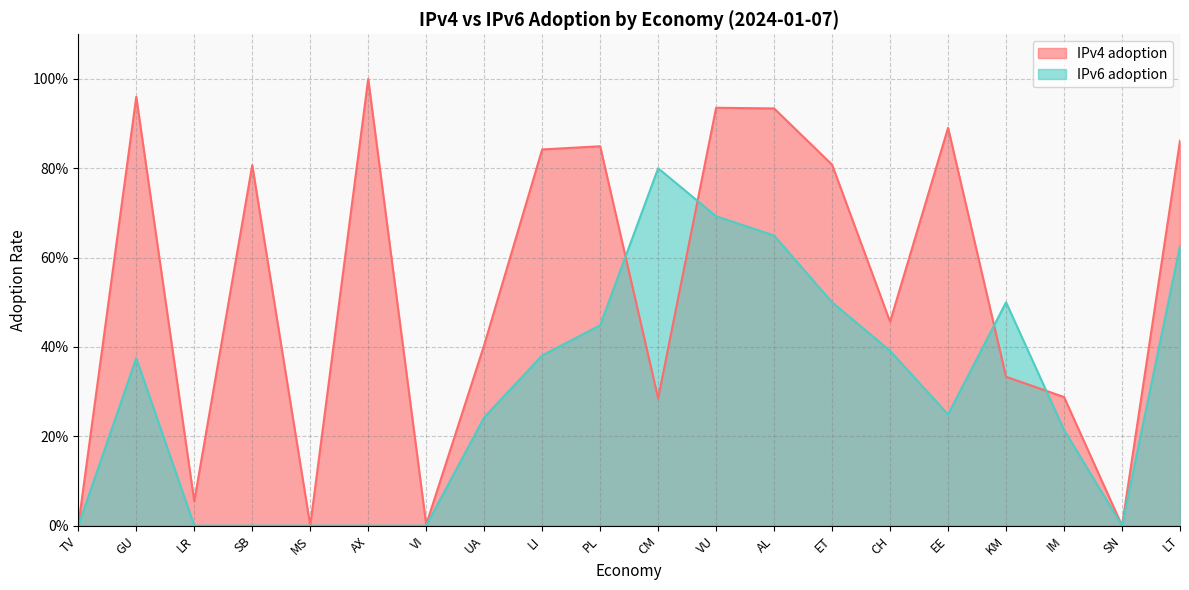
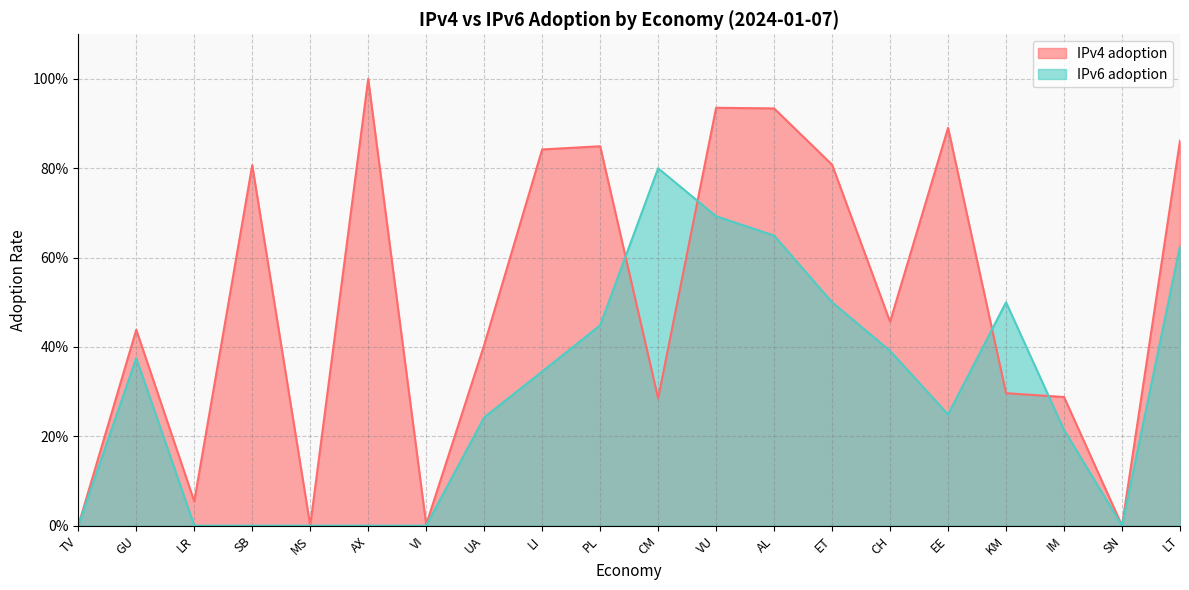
IPv4 adoption, GU: 96% -> 44%
IPv6 adoption, LI: 38% -> 35%
IPv4 adoption, KM: 33% -> 30%
